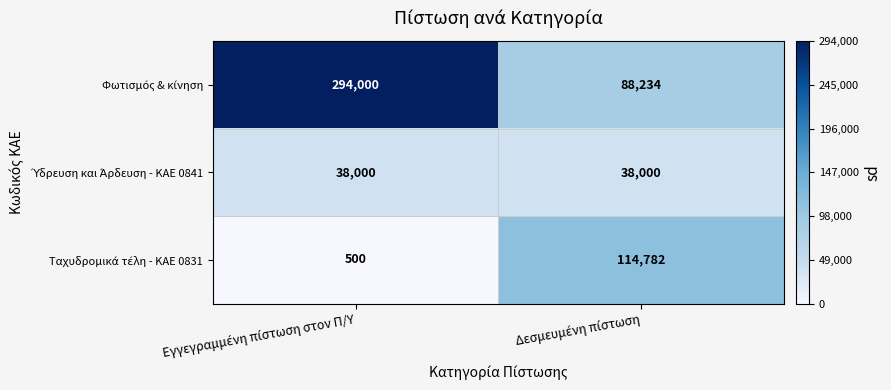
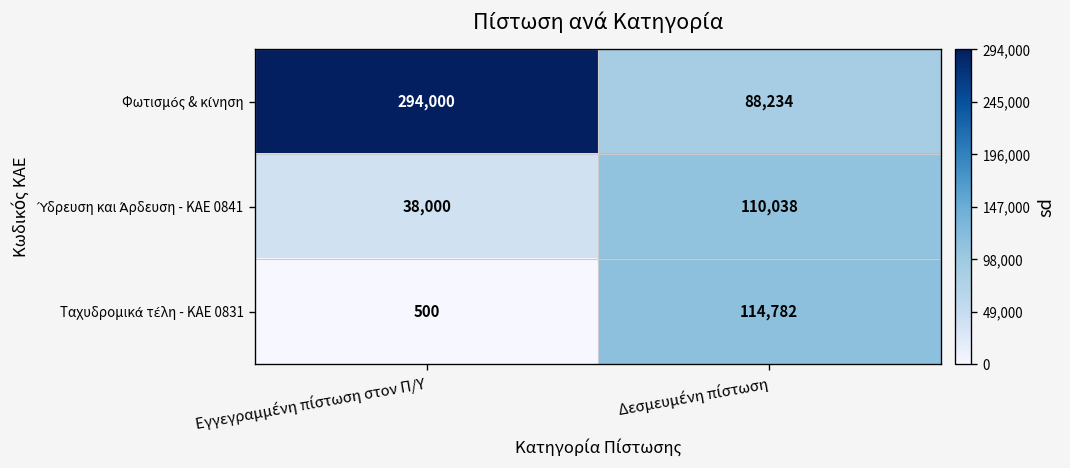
Ύδρευση και Άρδευση - ΚΑΕ 0841, Δεσμευμένη πίστωση: 38,000 -> 110,038
